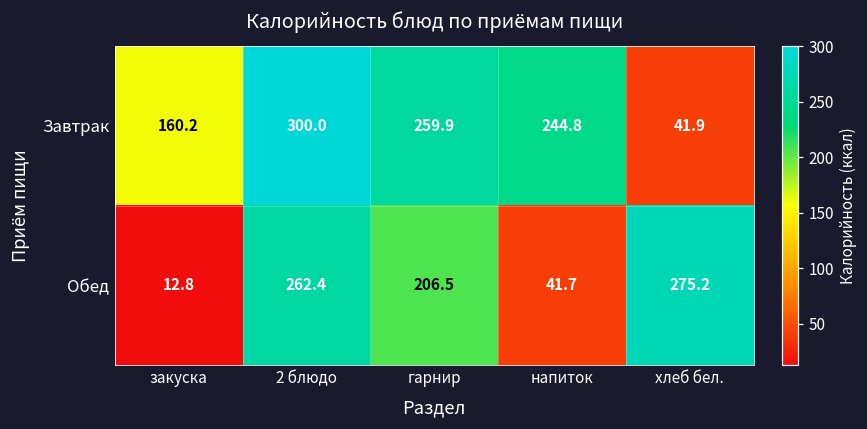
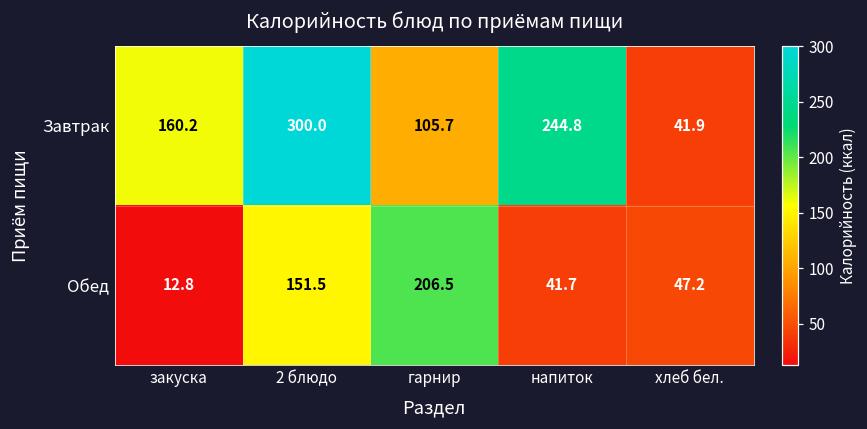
Завтрак, гарнир: 259.9 -> 105.7
Обед, 2 блюдо: 262.4 -> 151.5
Обед, хлеб бел.: 275.2 -> 47.2
